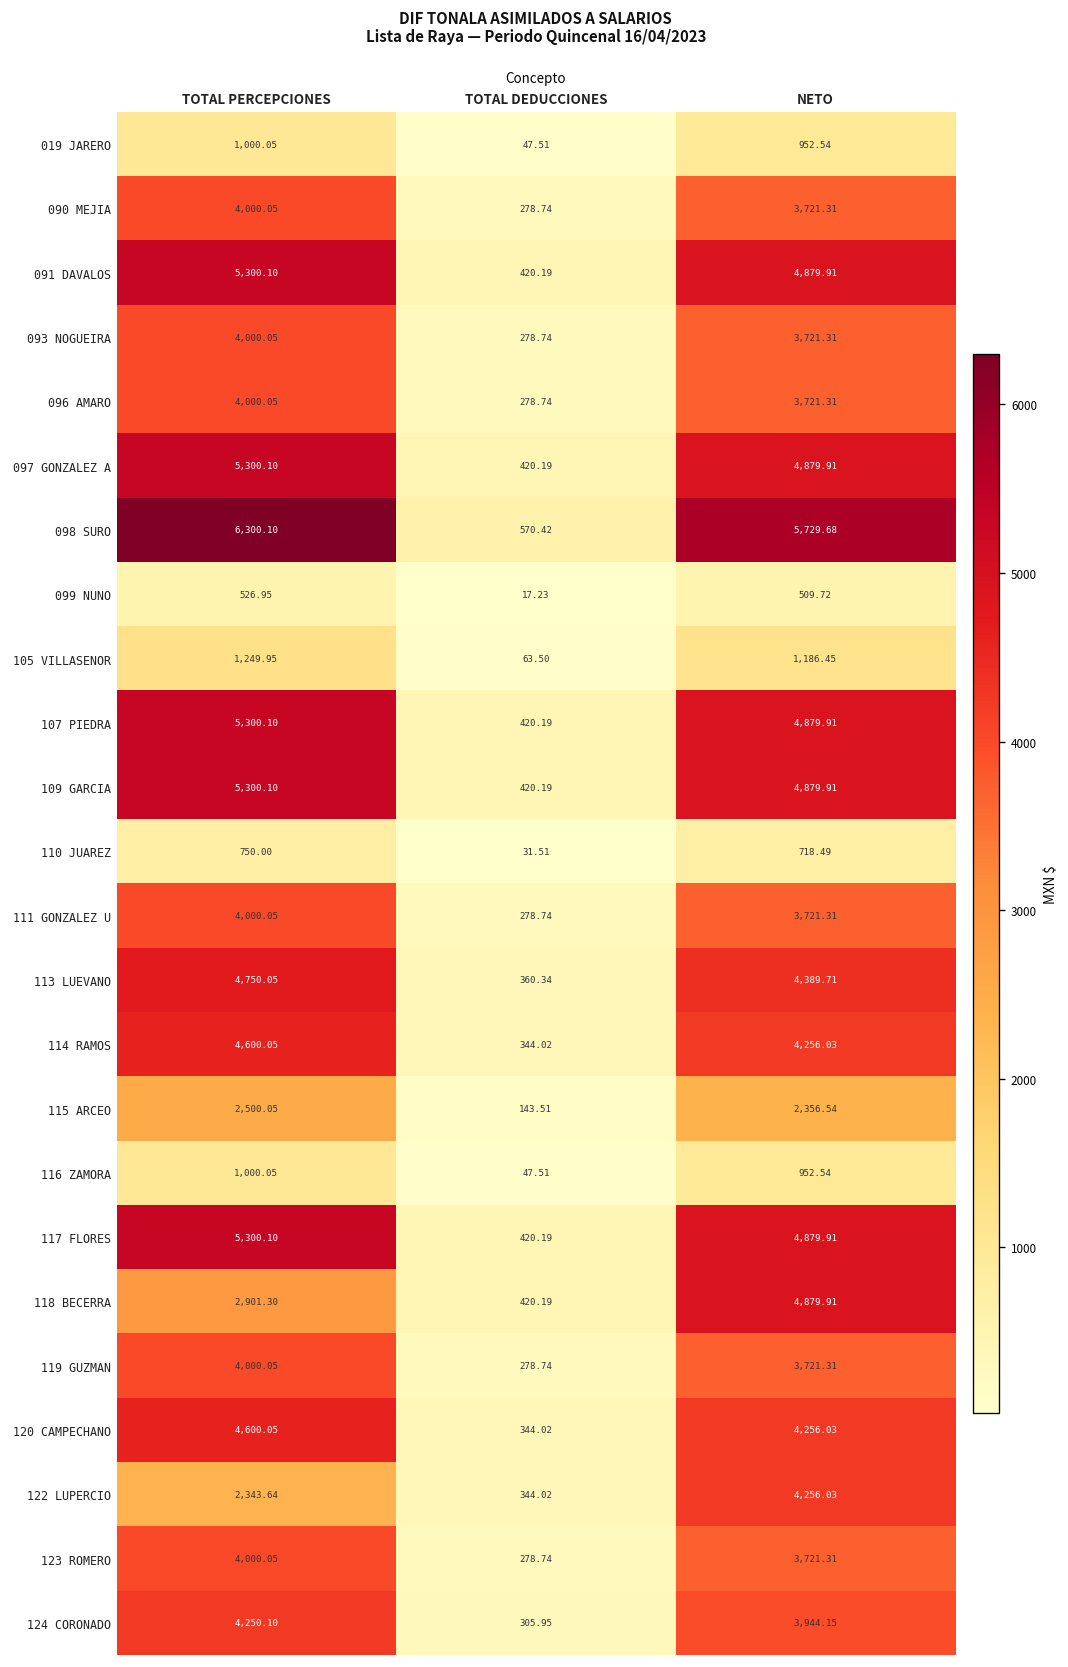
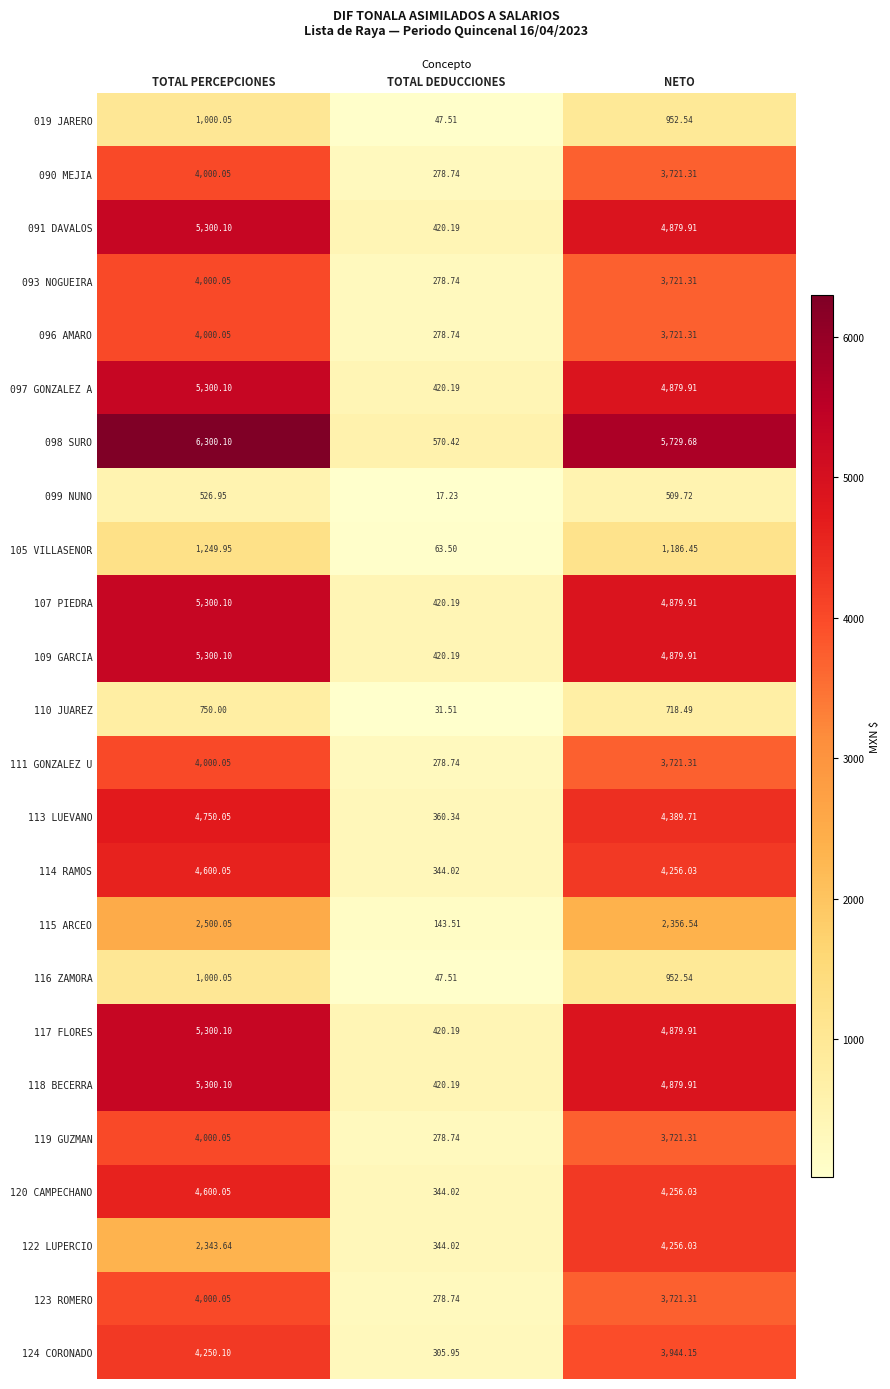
118 BECERRA, TOTAL PERCEPCIONES: 2,901.30 -> 5,300.10
